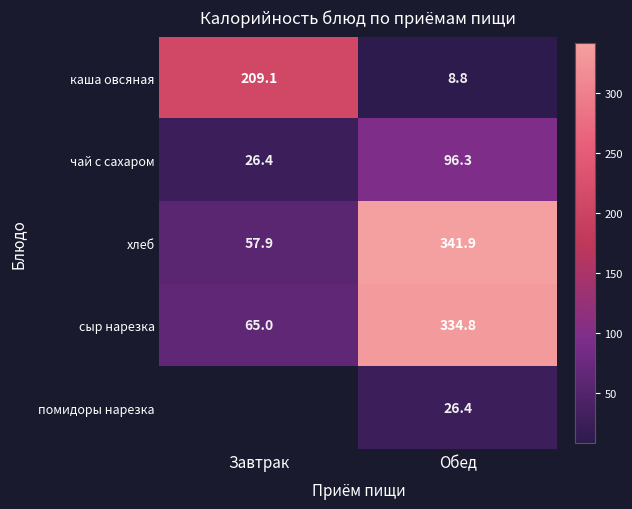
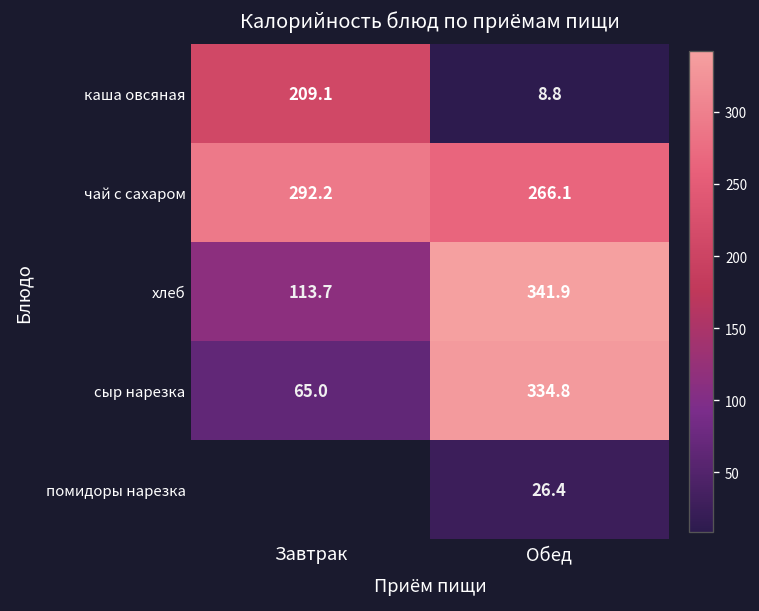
чай с сахаром, Завтрак: 26.4 -> 292.2
чай с сахаром, Обед: 96.3 -> 266.1
хлеб, Завтрак: 57.9 -> 113.7
